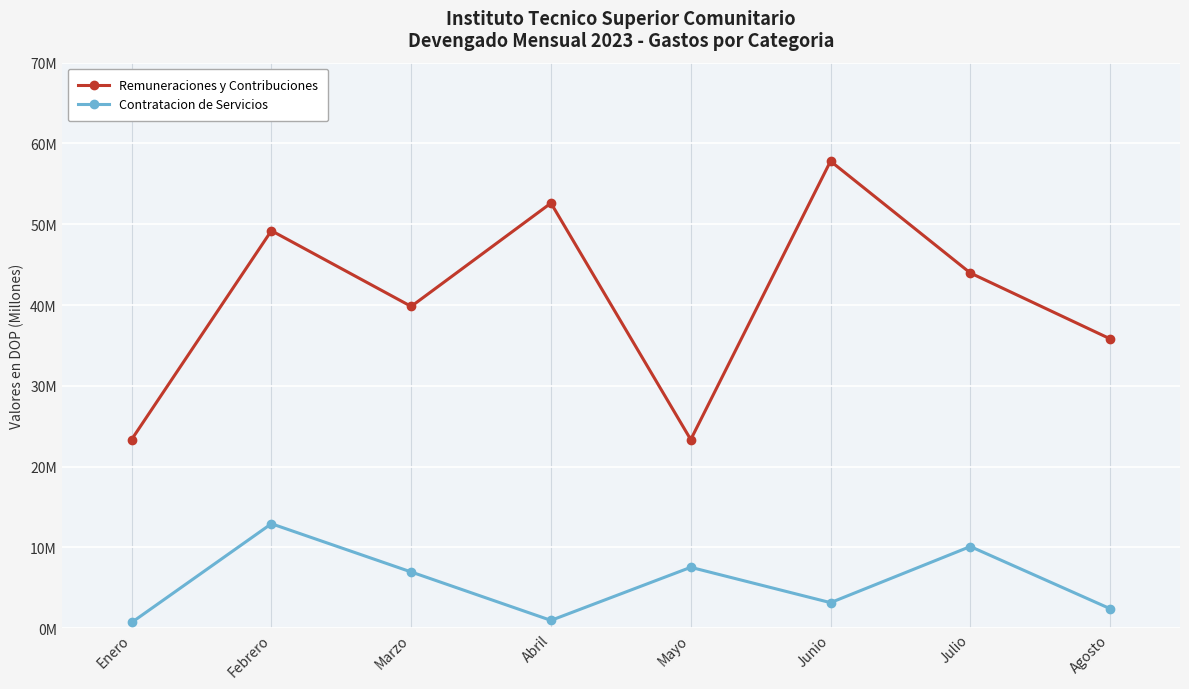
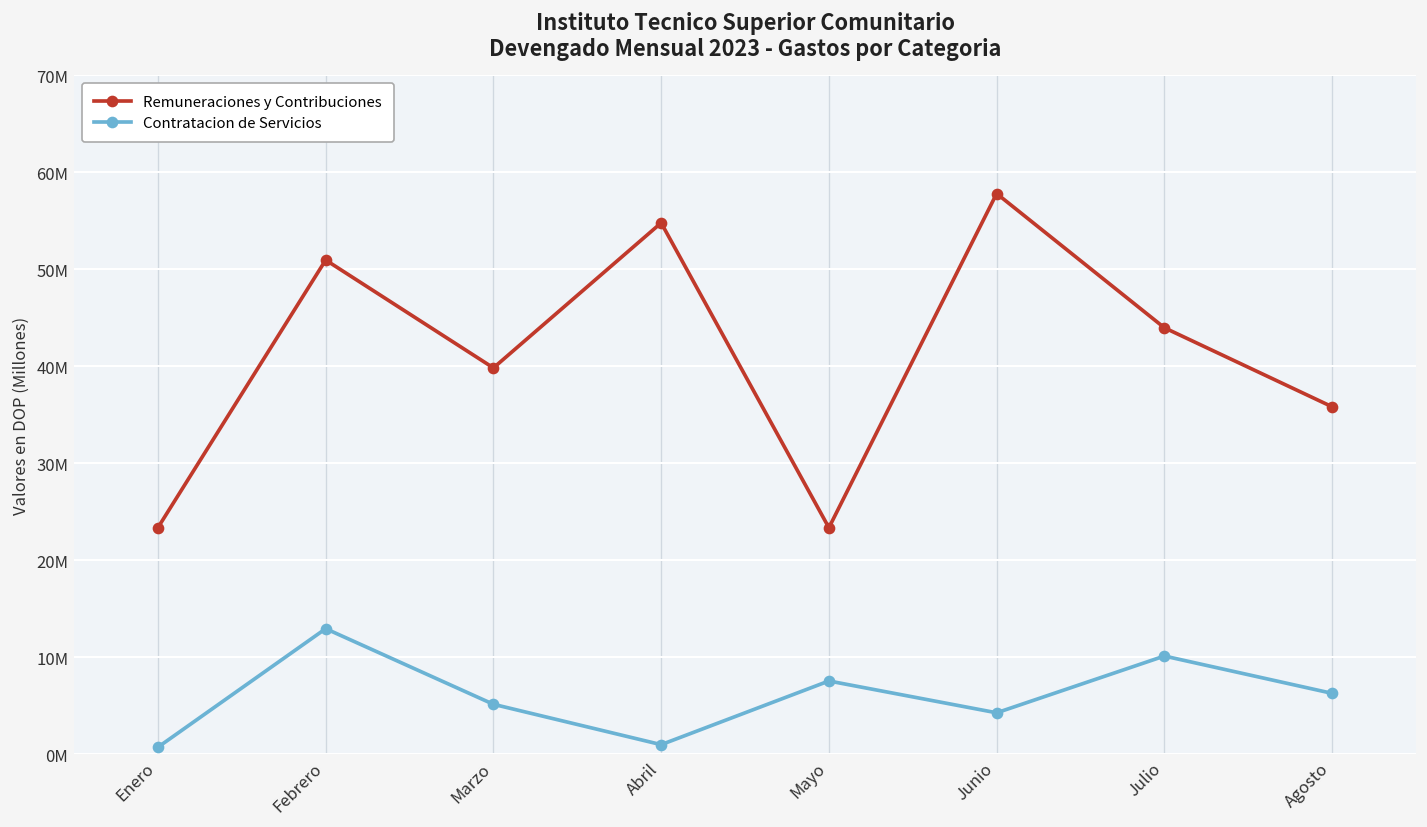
Remuneraciones y Contribuciones, Febrero: 49000000 -> 51000000
Contratacion de Servicios, Marzo: 7000000 -> 5000000
Remuneraciones y Contribuciones, Abril: 53000000 -> 55000000
Contratacion de Servicios, Junio: 3000000 -> 4000000
Contratacion de Servicios, Agosto: 2000000 -> 6000000
